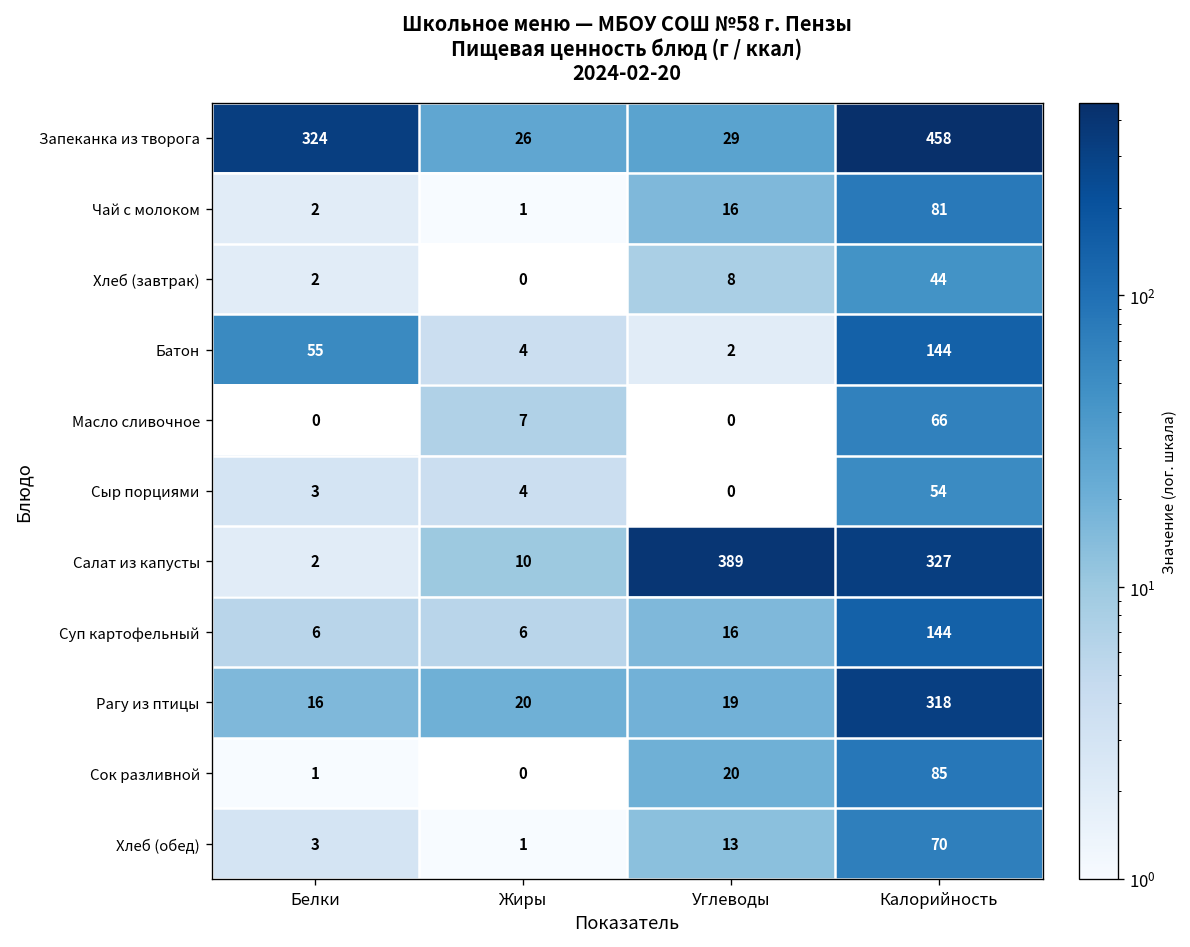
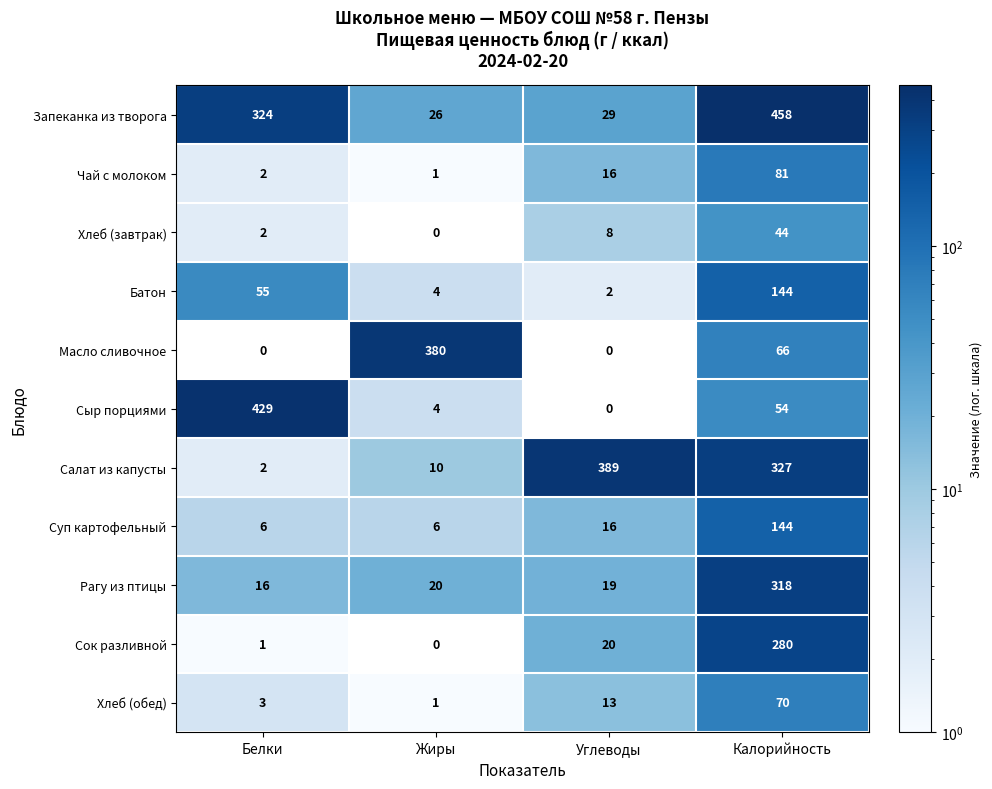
Масло сливочное, Жиры: 7 -> 380
Сыр порциями, Белки: 3 -> 429
Сок разливной, Калорийность: 85 -> 280
